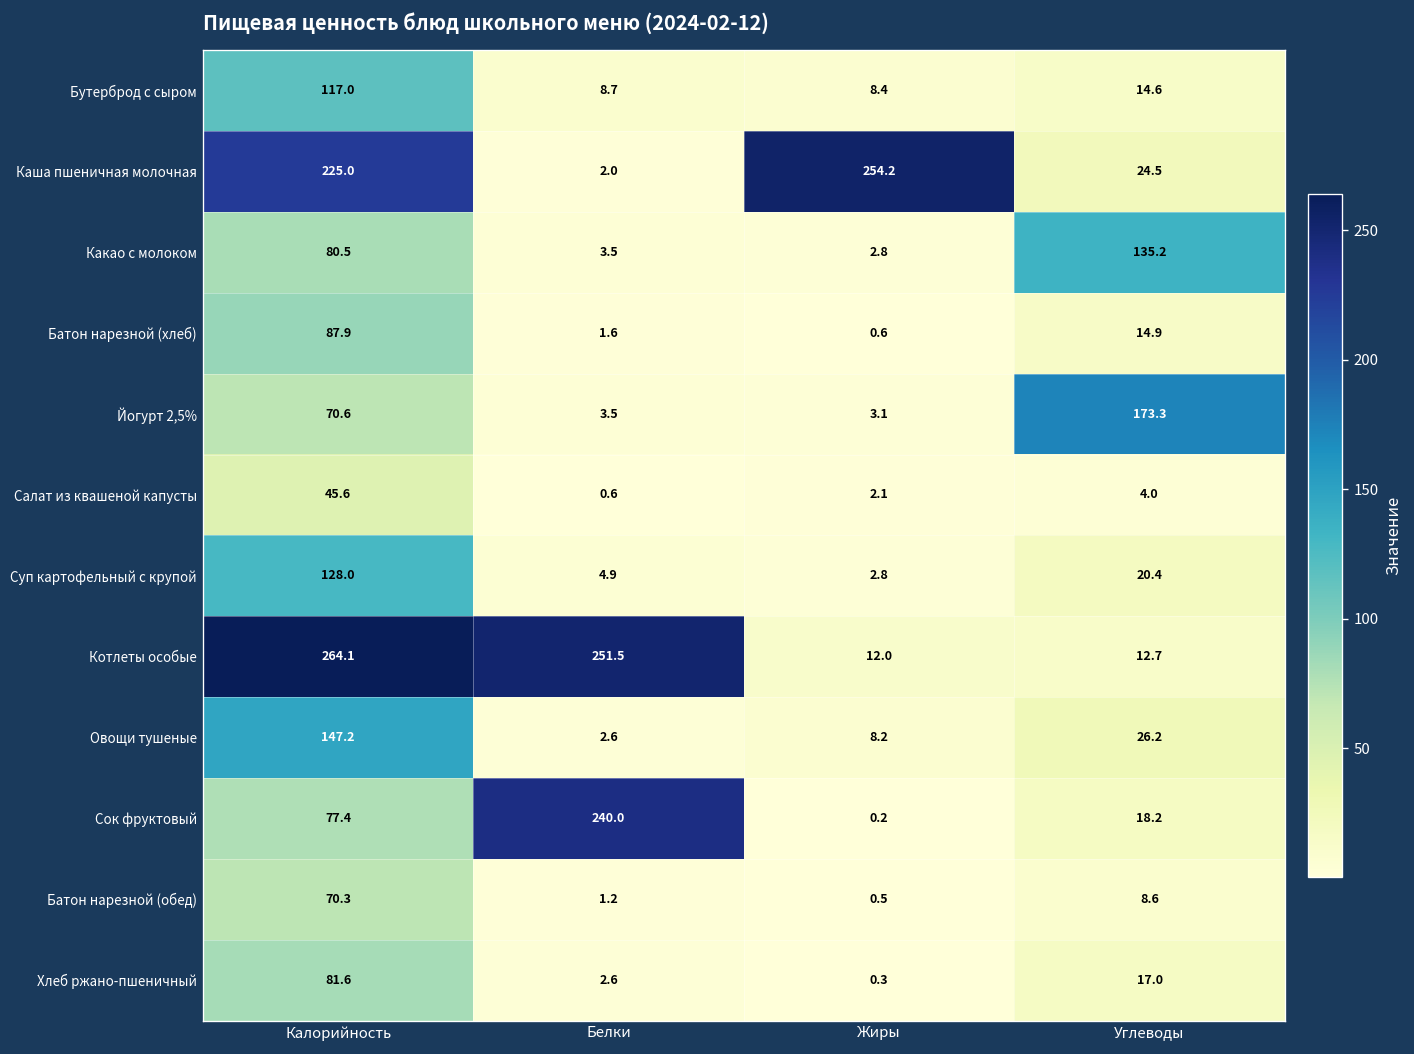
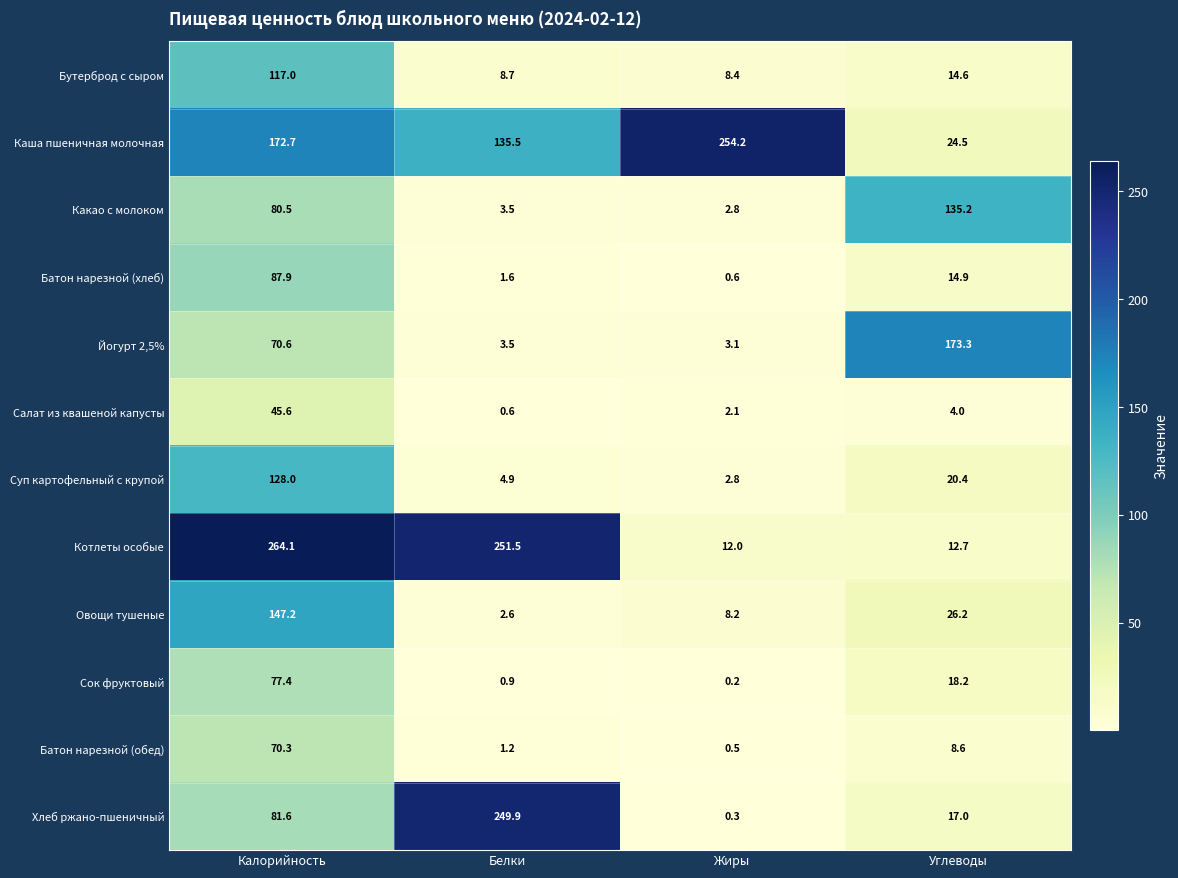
Каша пшеничная молочная, Калорийность: 225.0 -> 172.7
Каша пшеничная молочная, Белки: 2.0 -> 135.5
Сок фруктовый, Белки: 240.0 -> 0.9
Хлеб ржано-пшеничный, Белки: 2.6 -> 249.9
